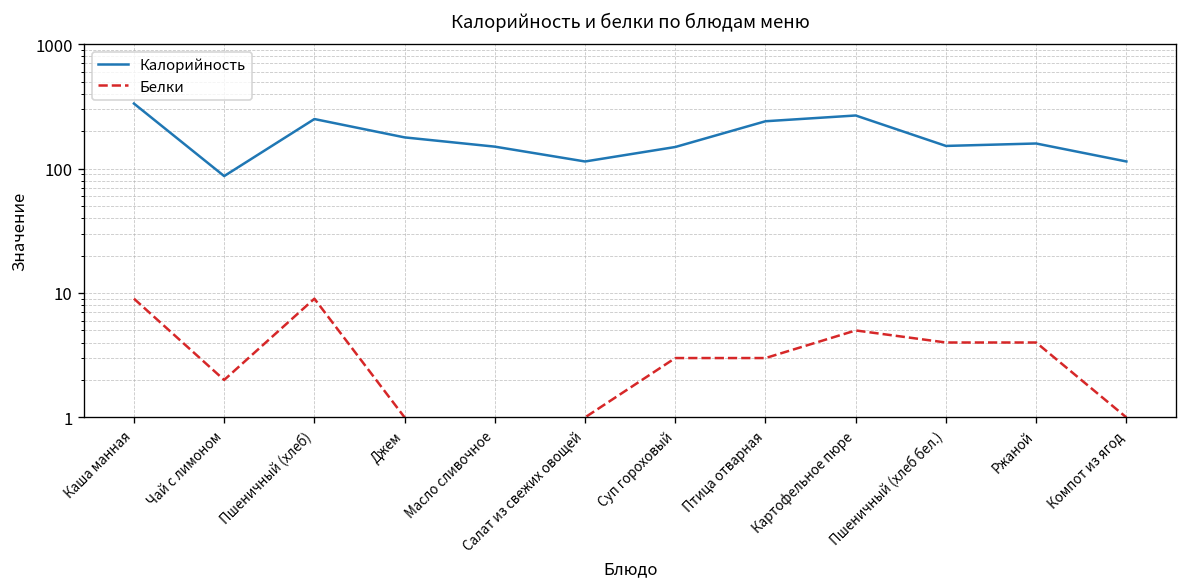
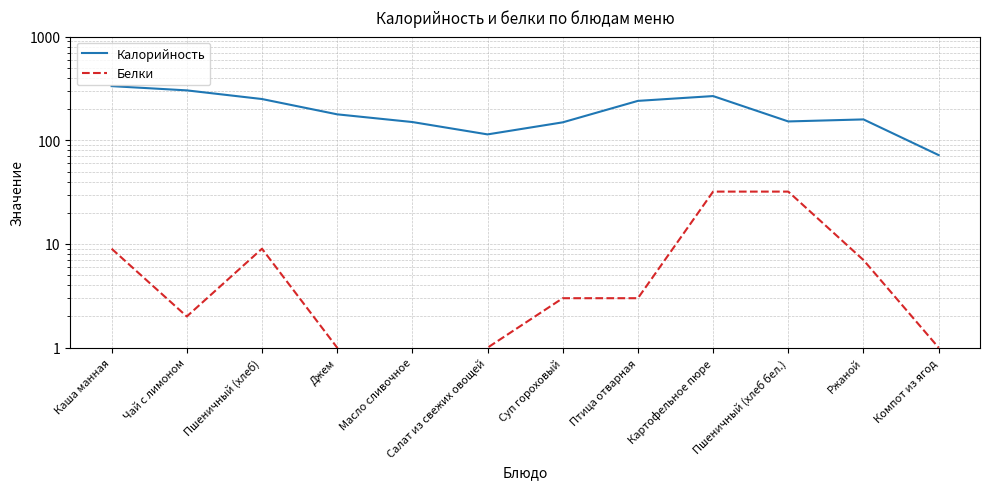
Калорийность, Чай с лимоном: 90 -> 300
Белки, Картофельное пюре: 5 -> 32
Белки, Пшеничный (хлеб бел.): 4 -> 32
Белки, Ржаной: 4 -> 7
Калорийность, Компот из ягод: 110 -> 70
